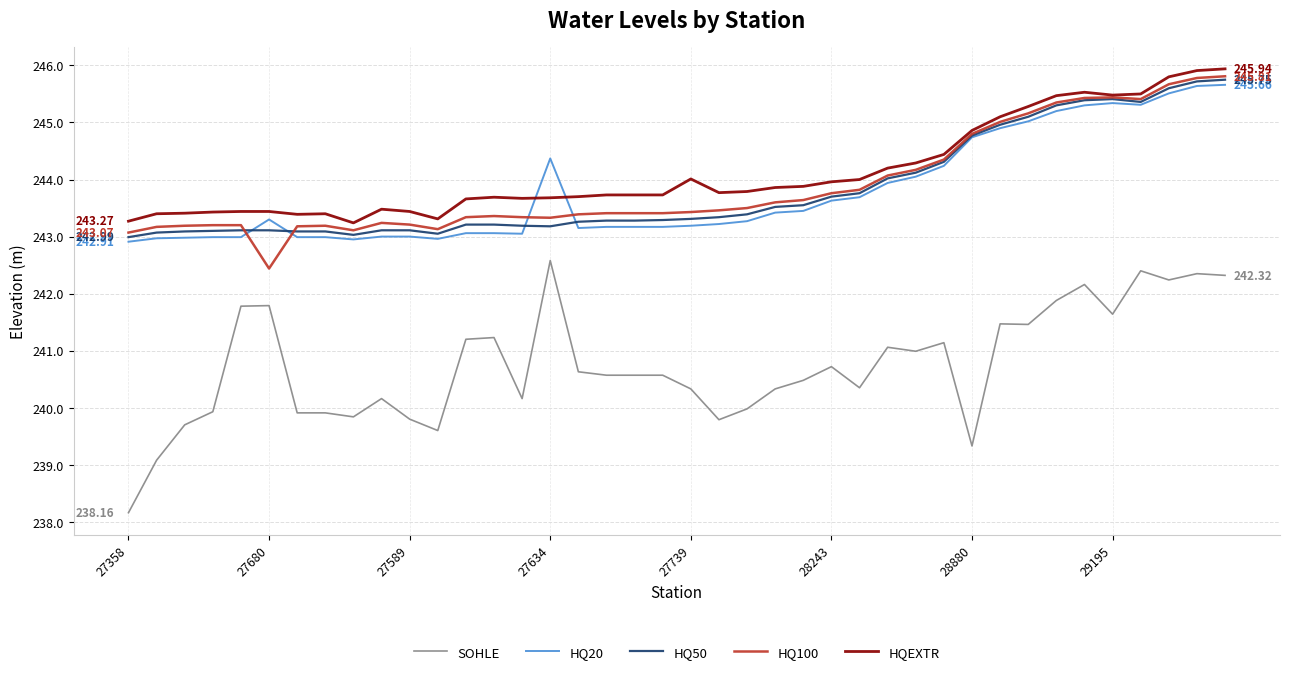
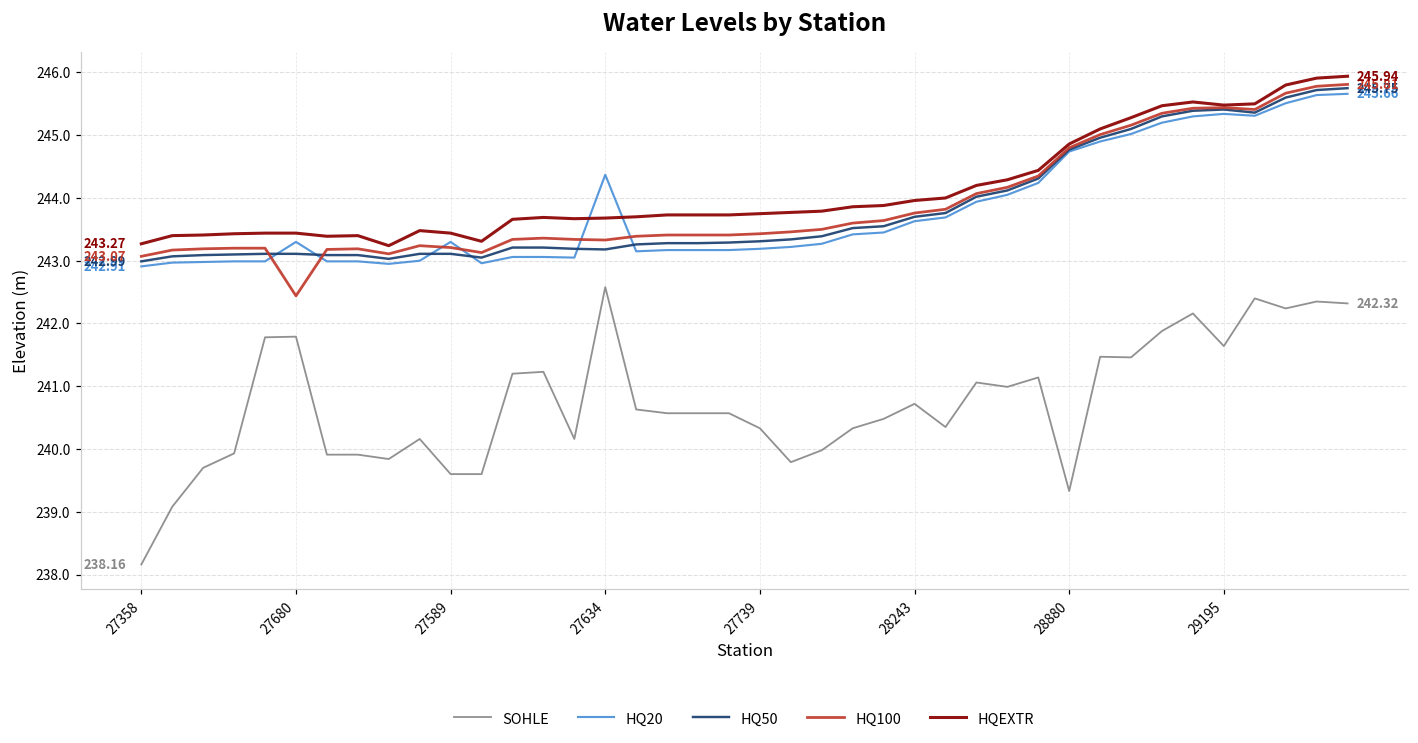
SOHLE, 27589: 239.8 -> 239.6
HQ20, 27589: 243.0 -> 243.3
HQEXTR, 27739: 244.0 -> 243.8
